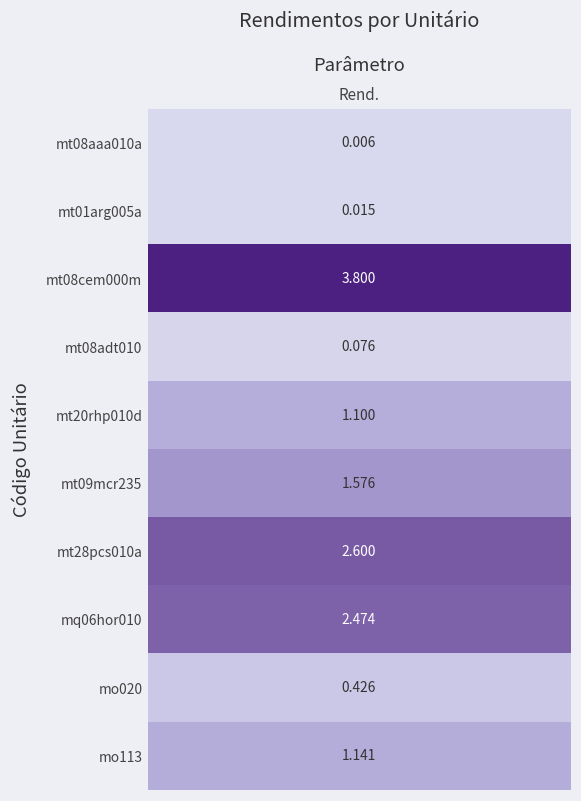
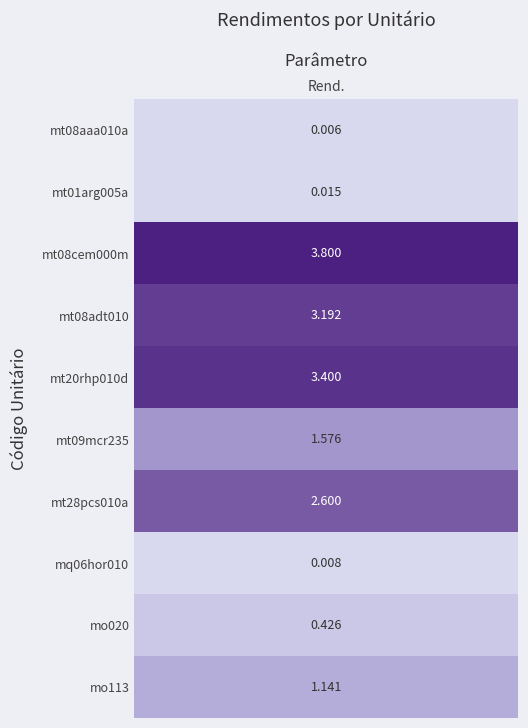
mt08adt010, Rend.: 0.076 -> 3.192
mt20rhp010d, Rend.: 1.100 -> 3.400
mq06hor010, Rend.: 2.474 -> 0.008
